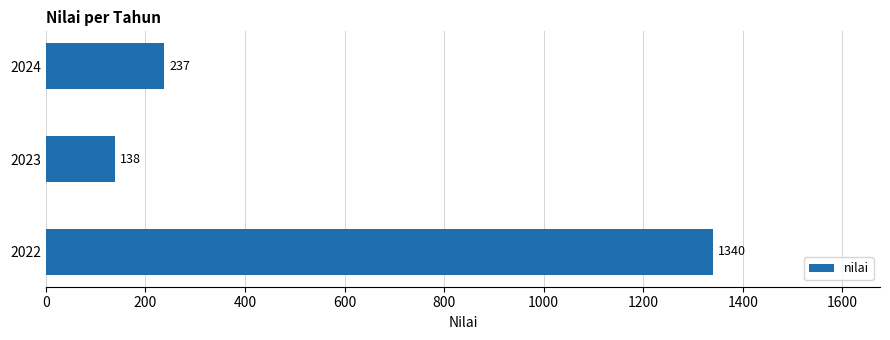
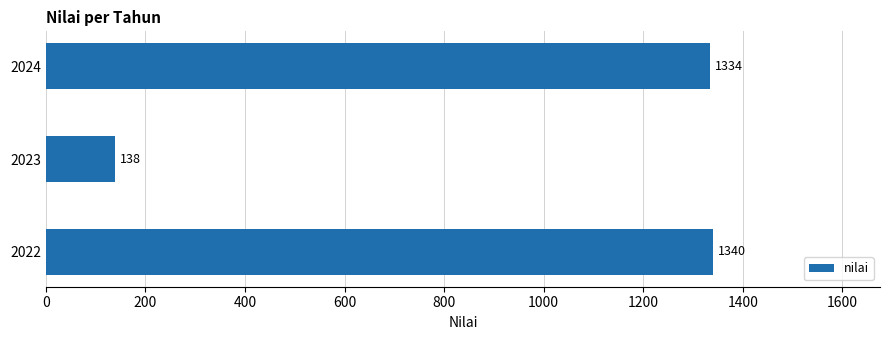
2024: 237 -> 1334
